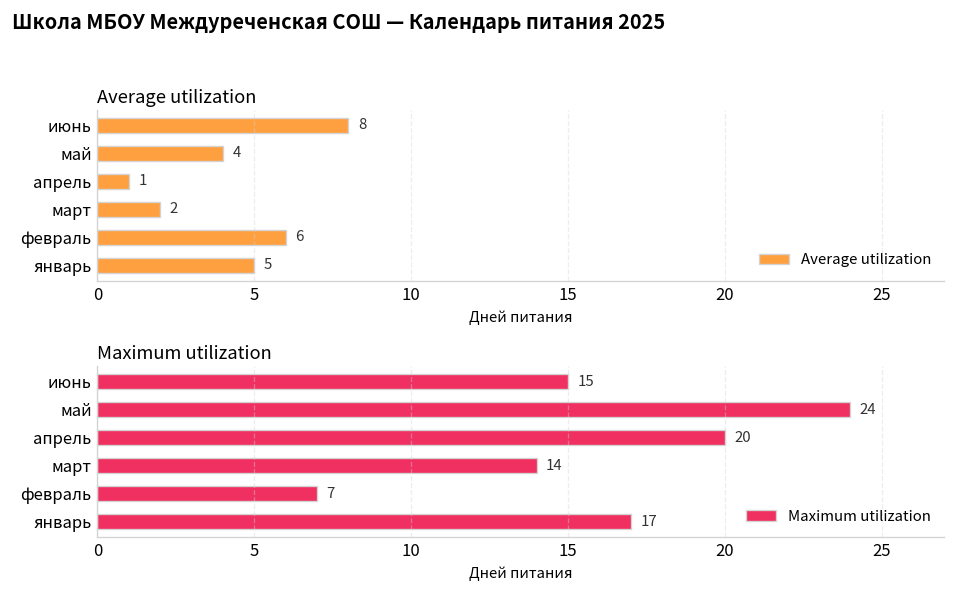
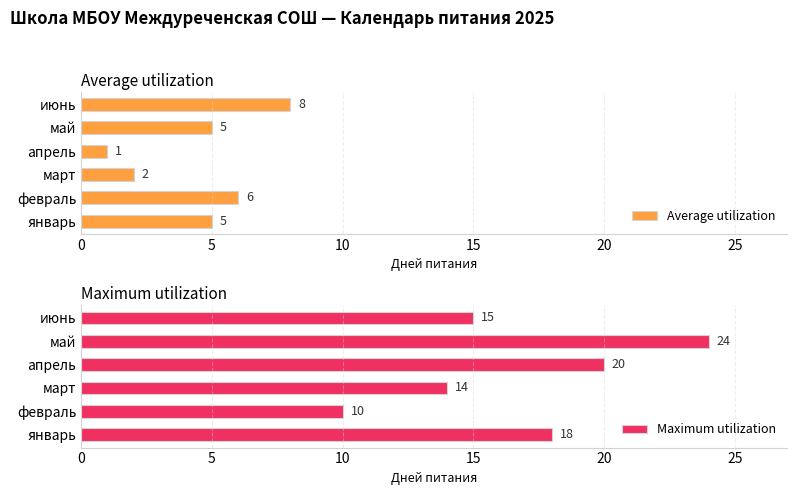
Average utilization, май: 4 -> 5
Maximum utilization, февраль: 7 -> 10
Maximum utilization, январь: 17 -> 18
